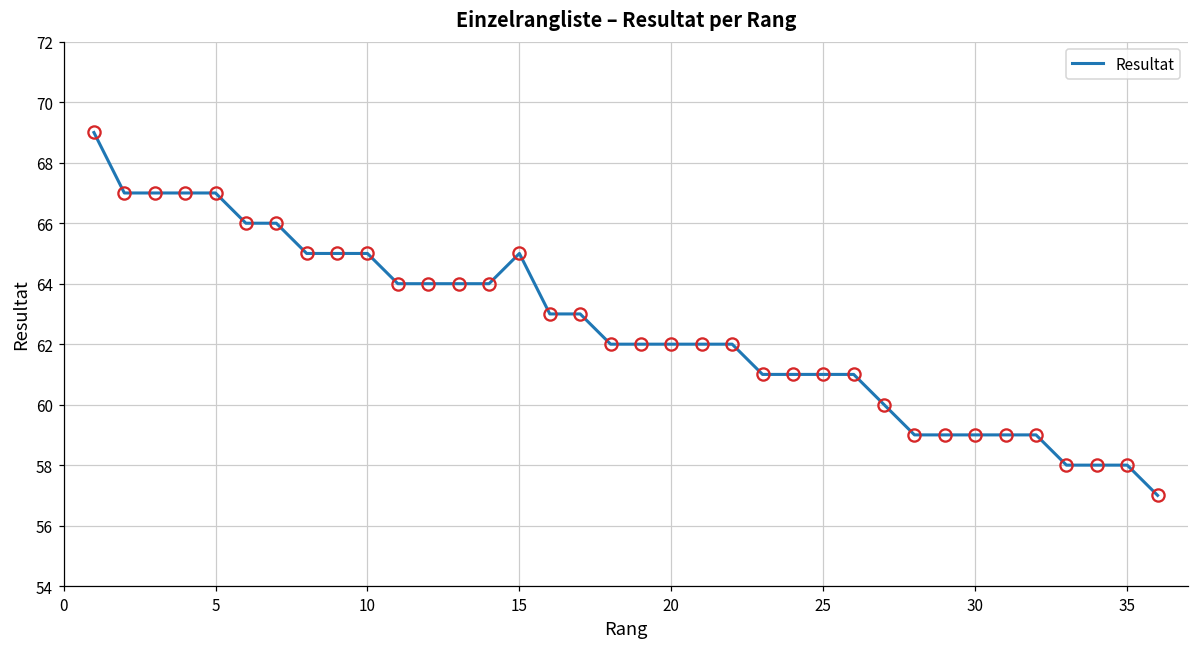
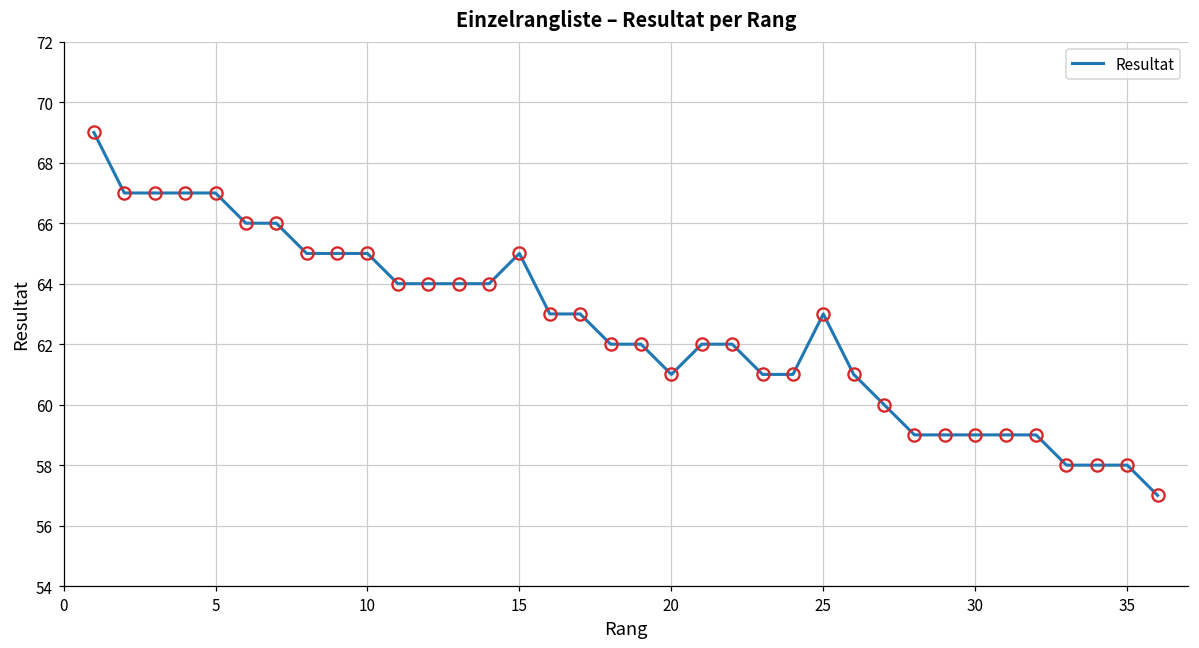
20: 62 -> 61
25: 61 -> 63
